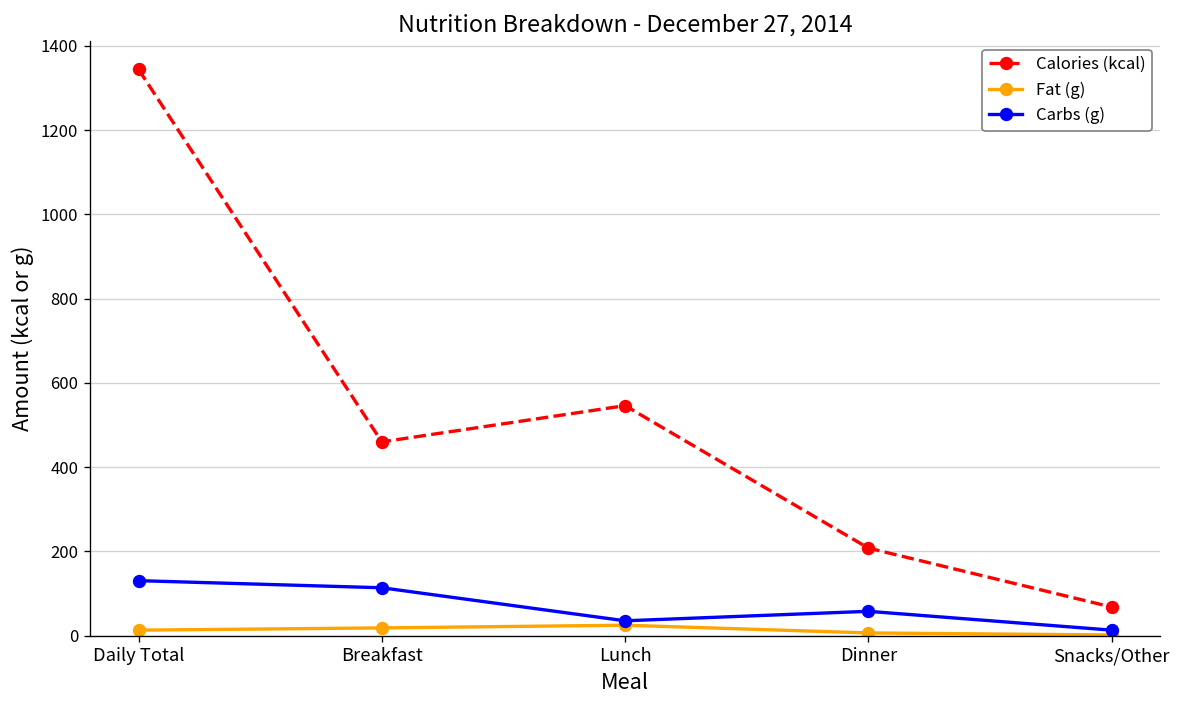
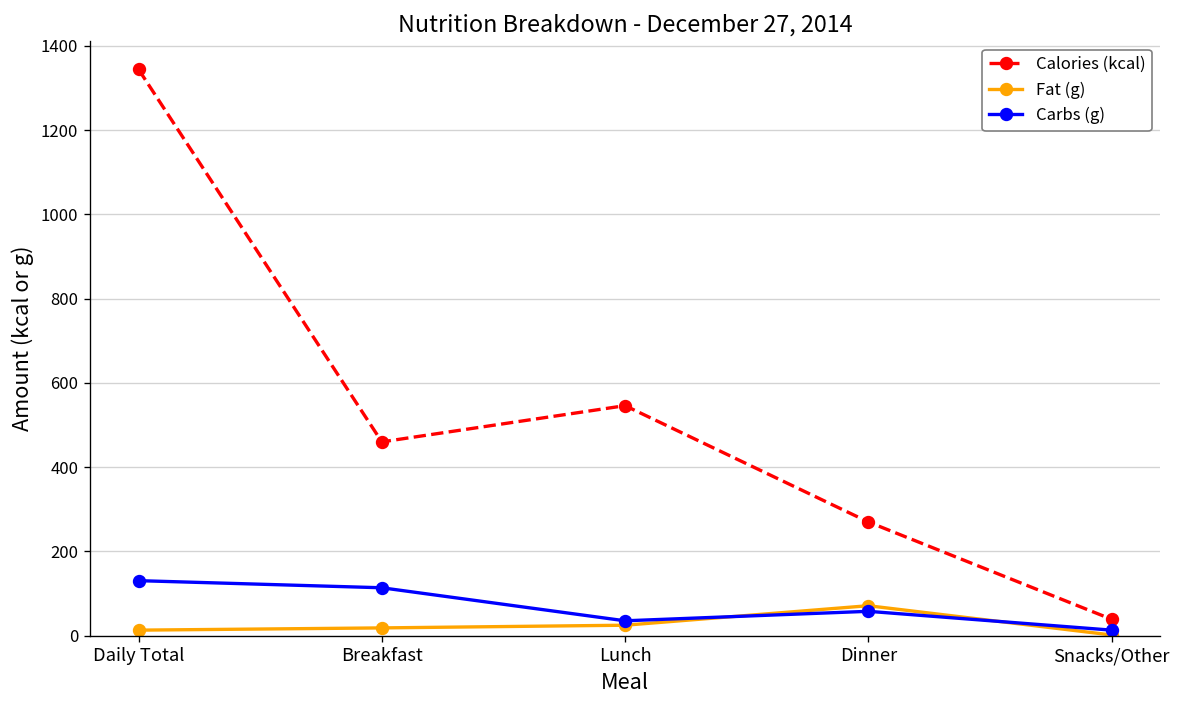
Calories (kcal), Dinner: 210 -> 270
Fat (g), Dinner: 10 -> 70
Calories (kcal), Snacks/Other: 70 -> 40
